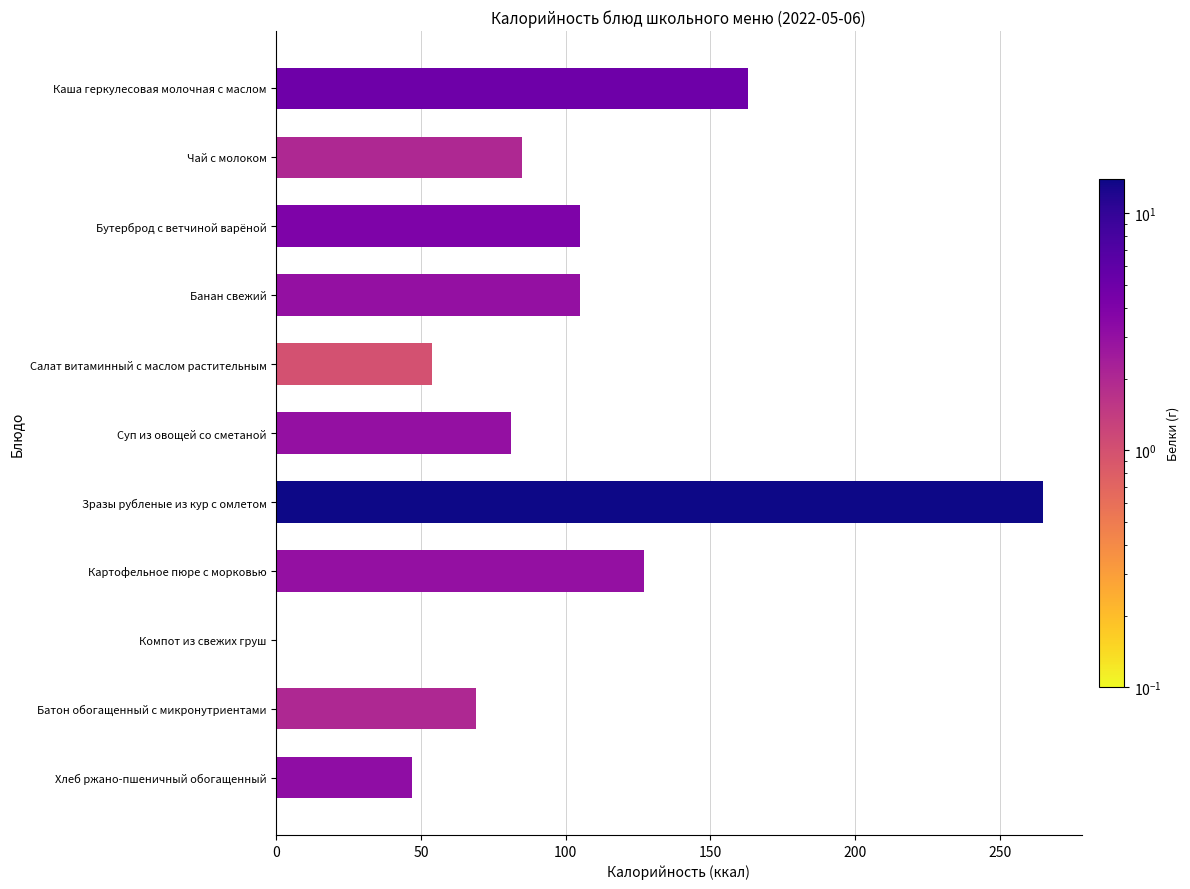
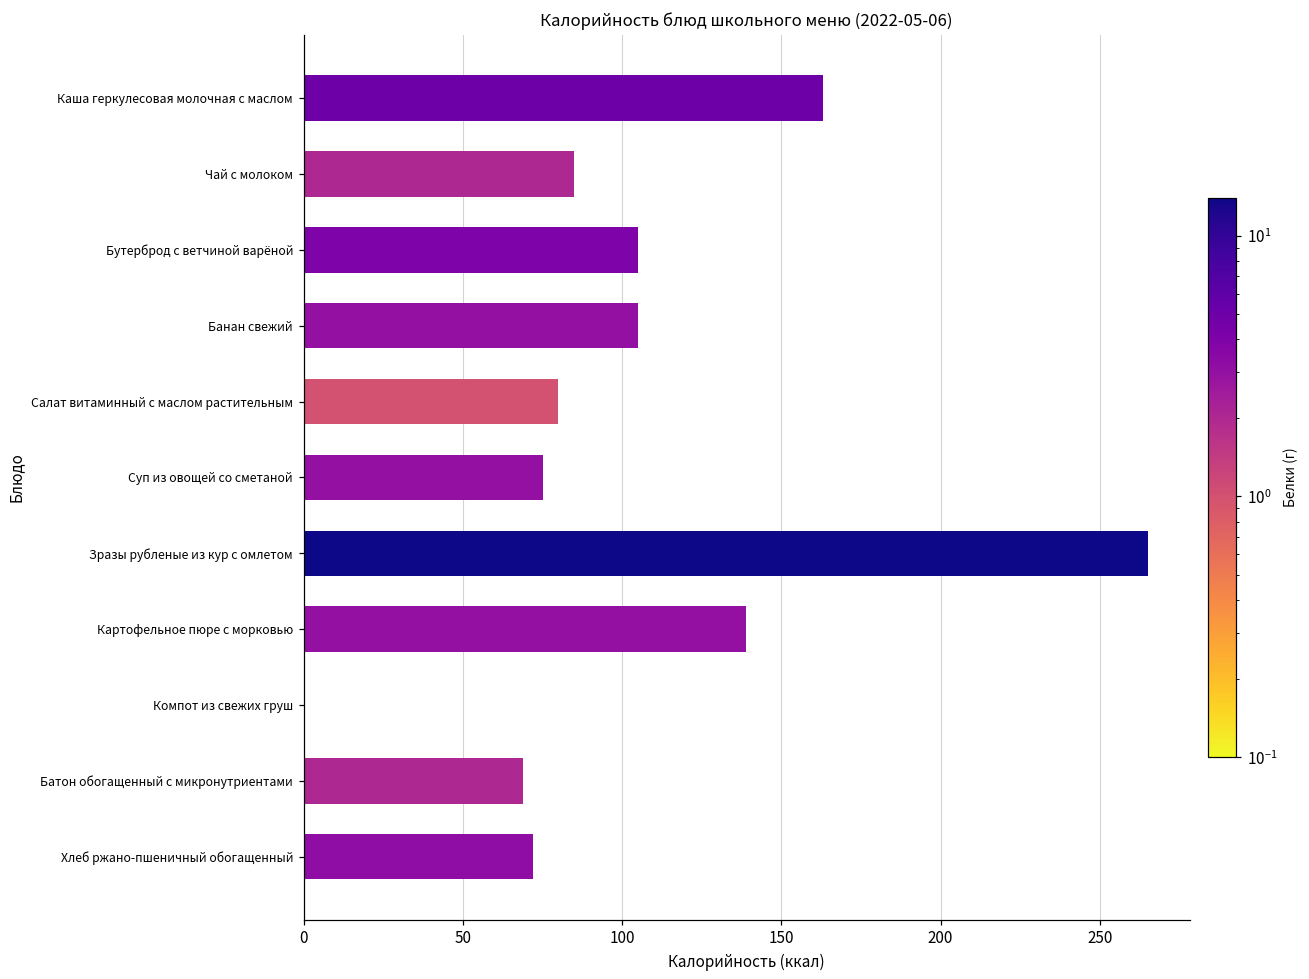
Салат витаминный с маслом растительным: 54 -> 80
Суп из овощей со сметаной: 81 -> 75
Картофельное пюре с морковью: 127 -> 139
Хлеб ржано-пшеничный обогащенный: 47 -> 72
